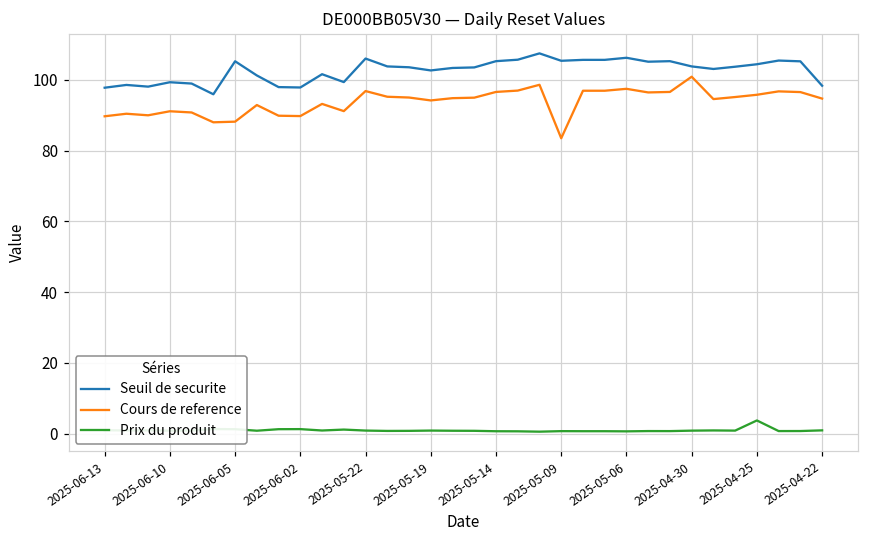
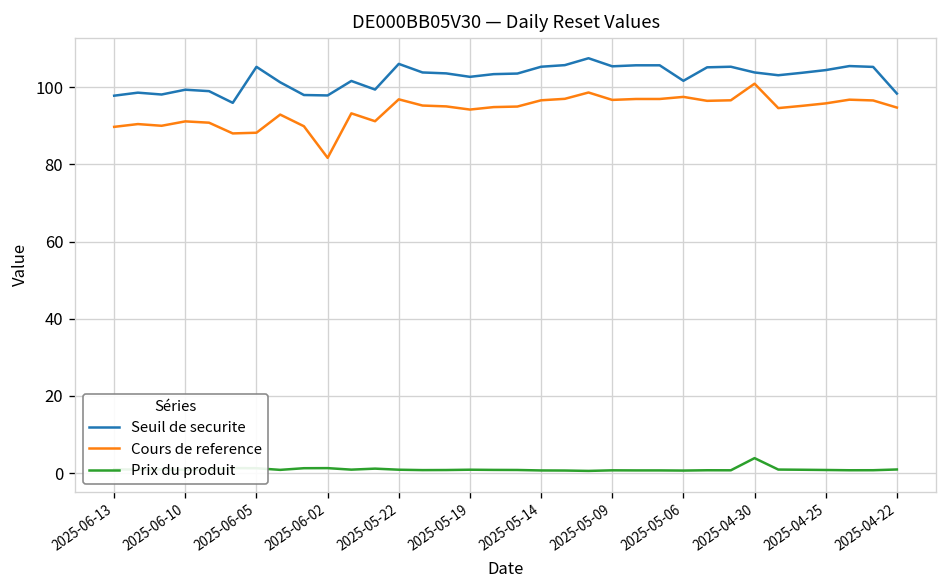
Cours de reference, 2025-06-02: 90 -> 82
Cours de reference, 2025-05-09: 83 -> 97
Seuil de securite, 2025-05-06: 106 -> 102
Prix du produit, 2025-04-30: 1 -> 4
Prix du produit, 2025-04-25: 4 -> 1
